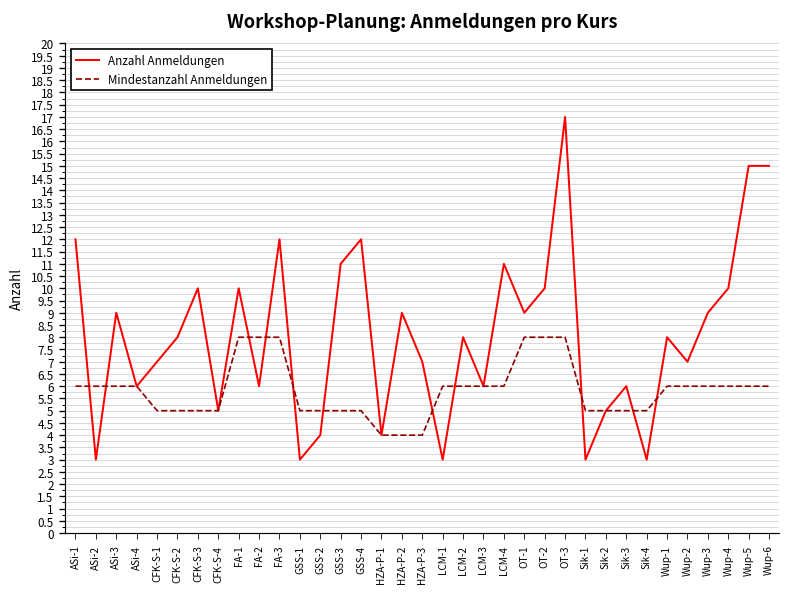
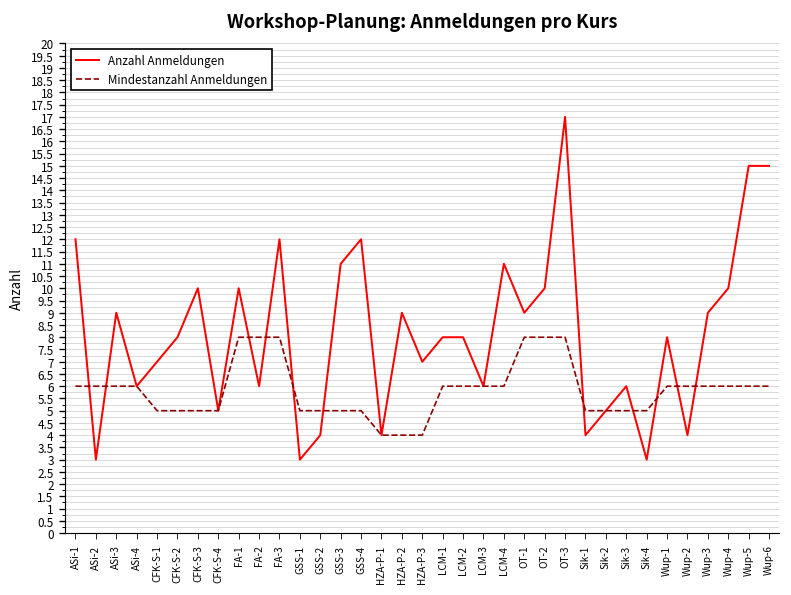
Anzahl Anmeldungen, LCM-1: 3 -> 8
Anzahl Anmeldungen, Sik-1: 3 -> 4
Anzahl Anmeldungen, Wup-2: 7 -> 4
